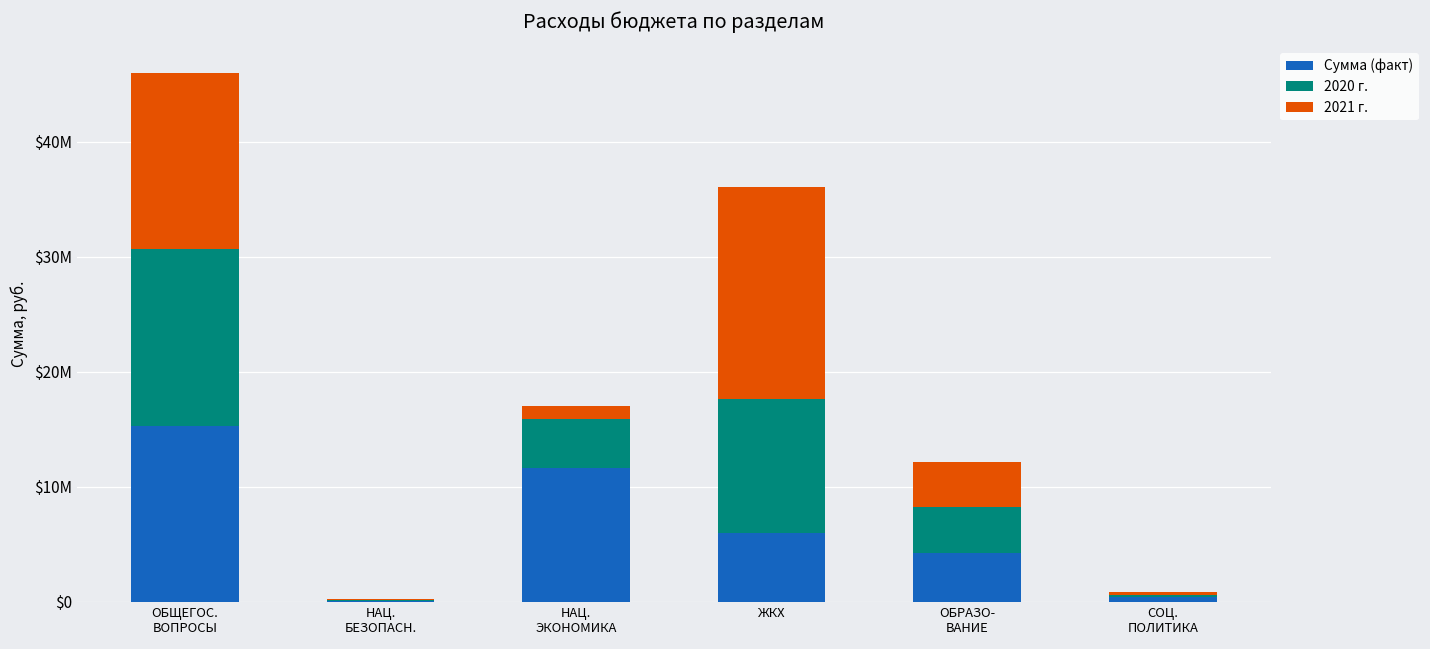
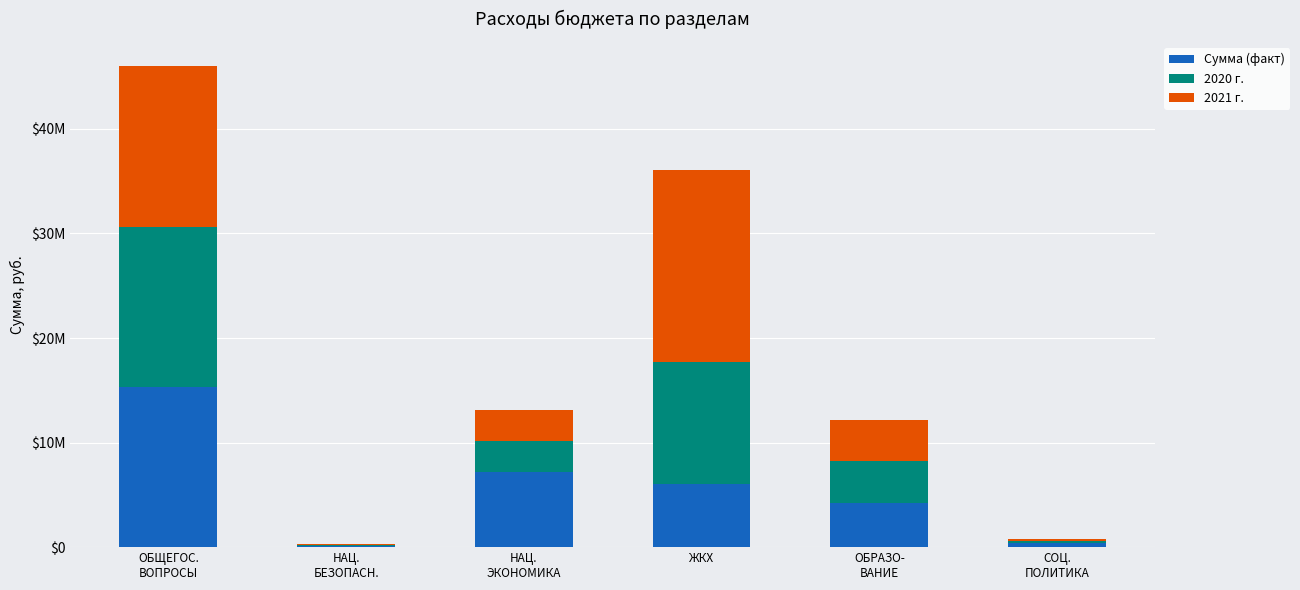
Сумма (факт), НАЦ. ЭКОНОМИКА: $11700000 -> $7200000
2020 г., НАЦ. ЭКОНОМИКА: $4300000 -> $3000000
2021 г., НАЦ. ЭКОНОМИКА: $1100000 -> $3000000
